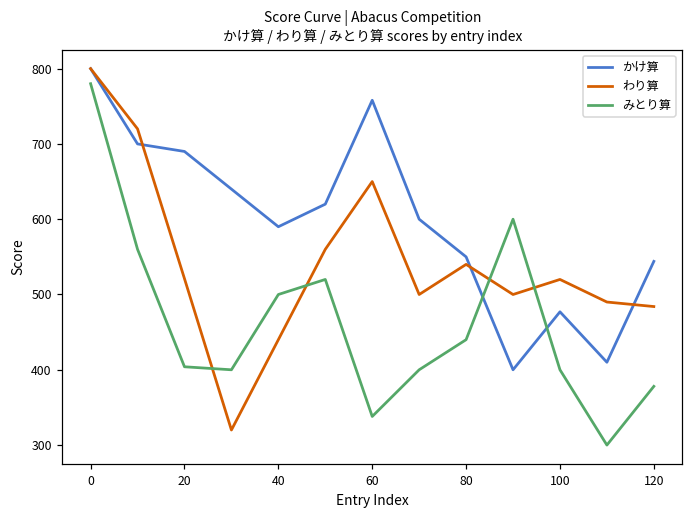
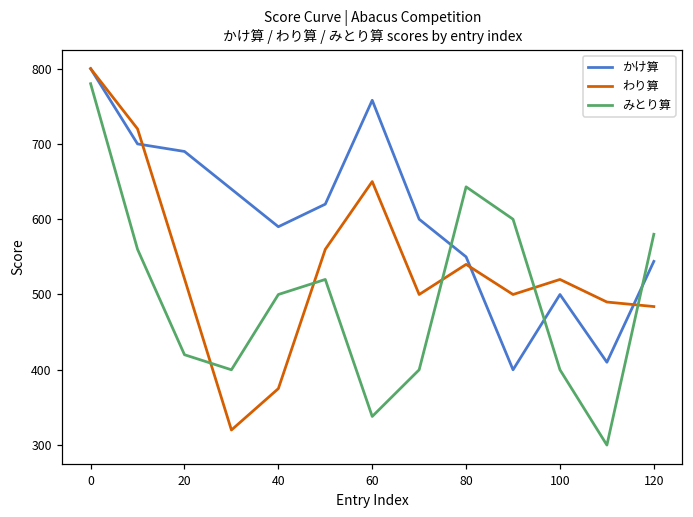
みとり算, 20: 400 -> 420
わり算, 40: 440 -> 380
みとり算, 80: 440 -> 640
かけ算, 100: 480 -> 500
みとり算, 120: 380 -> 580
